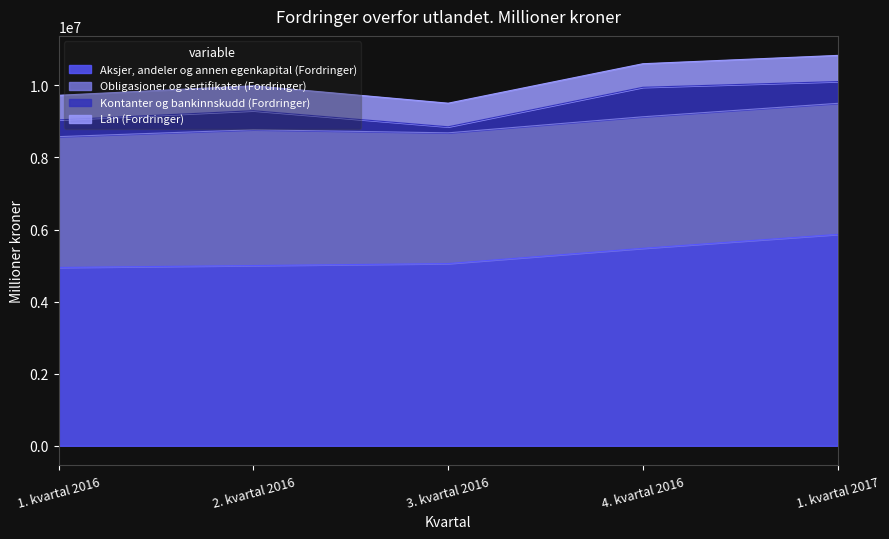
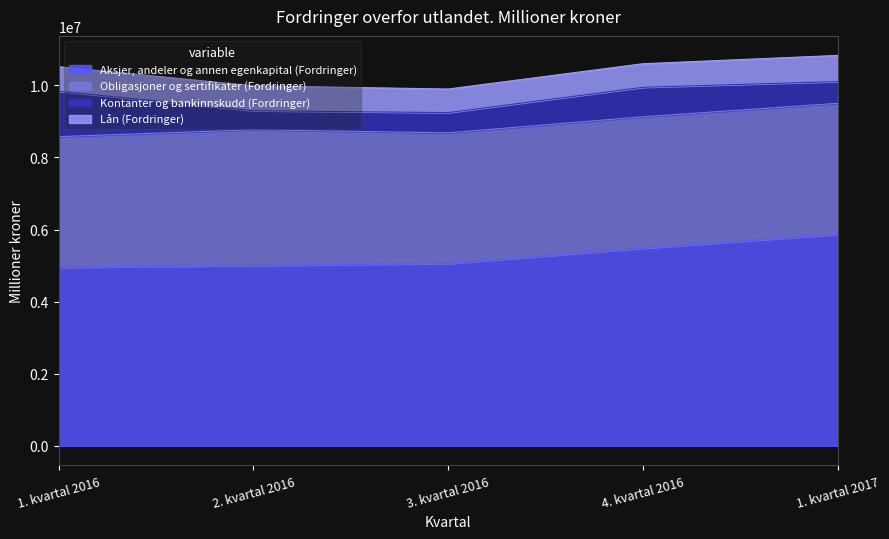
Kontanter og bankinnskudd (Fordringer), 1. kvartal 2016: 500000 -> 1300000
Kontanter og bankinnskudd (Fordringer), 3. kvartal 2016: 200000 -> 600000
